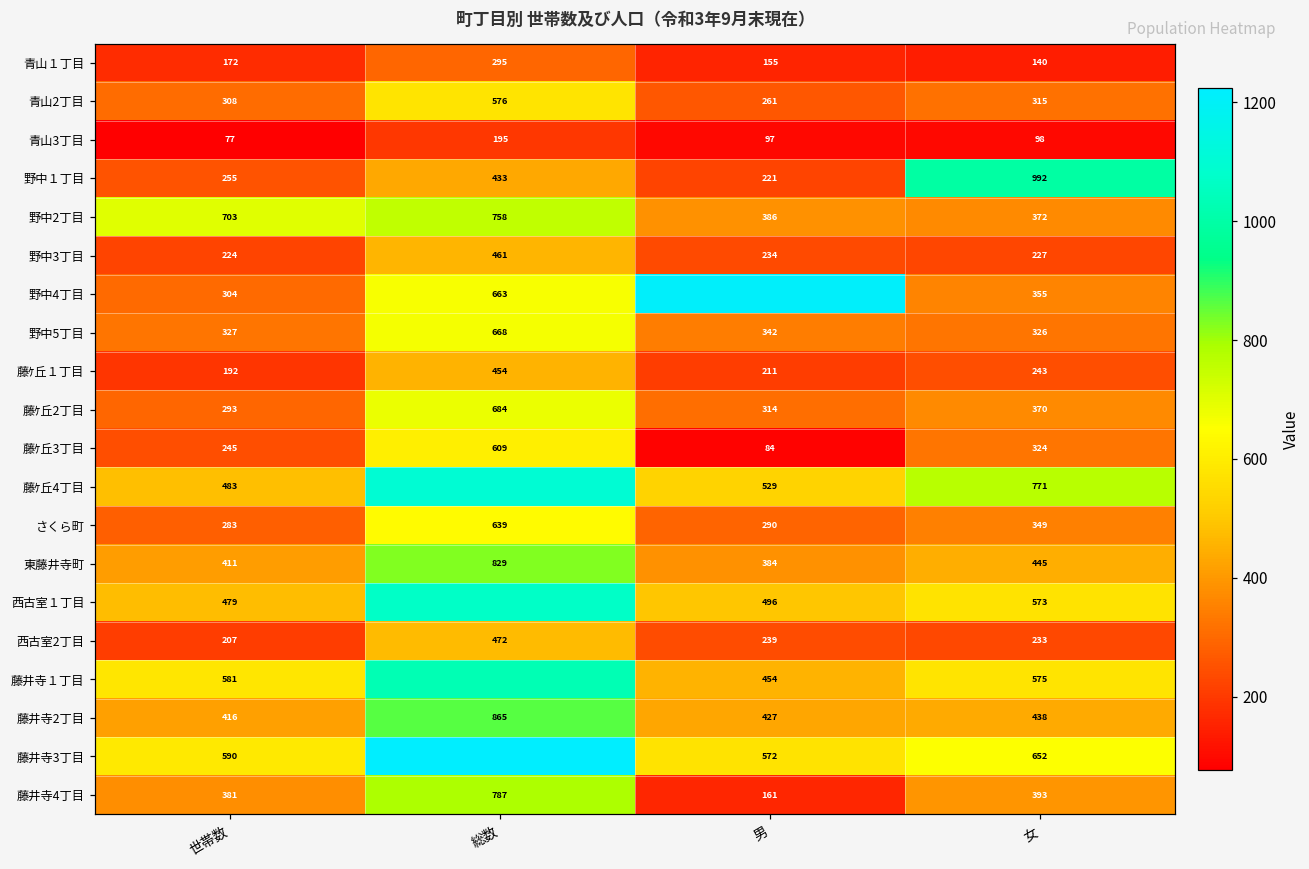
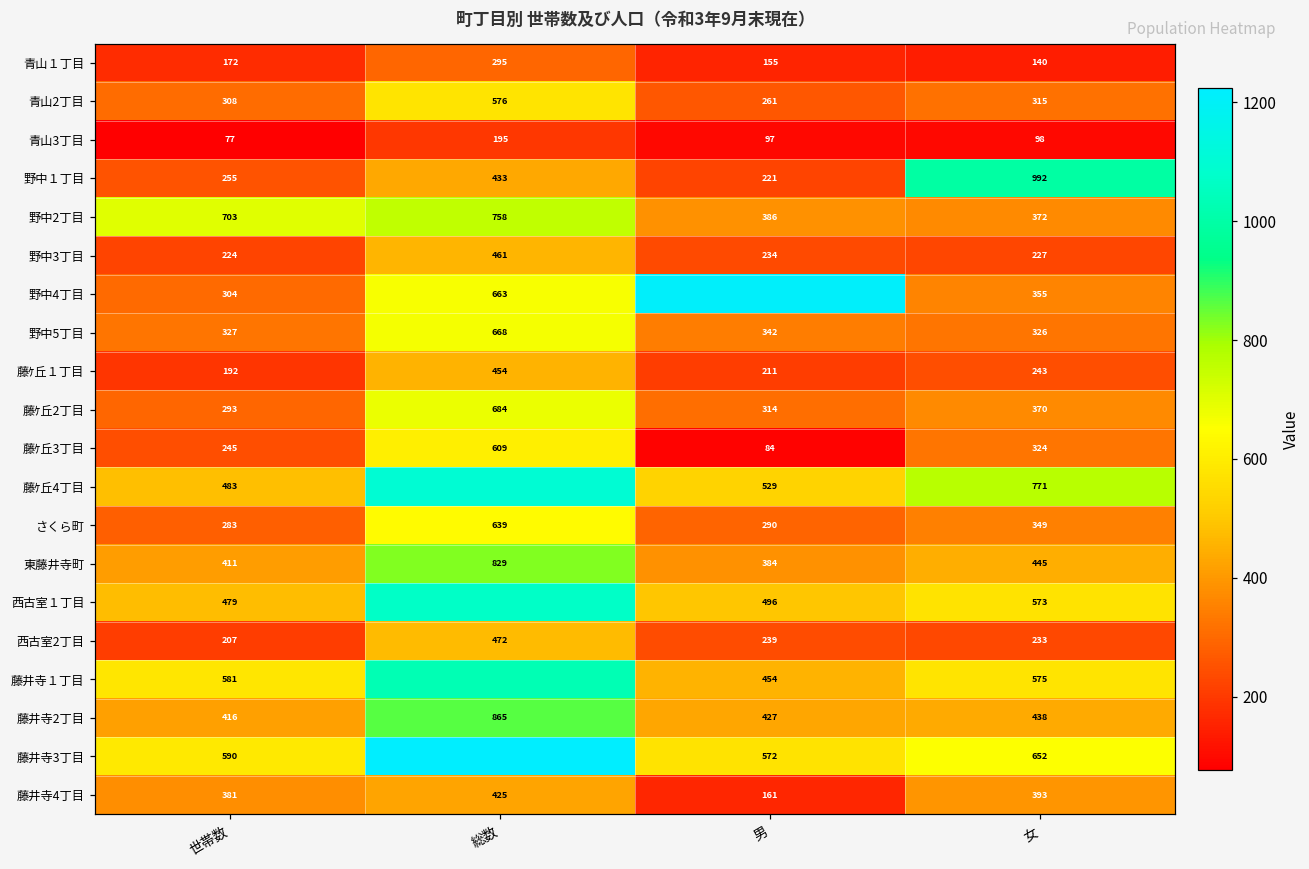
藤井寺4丁目, 総数: 787 -> 425
